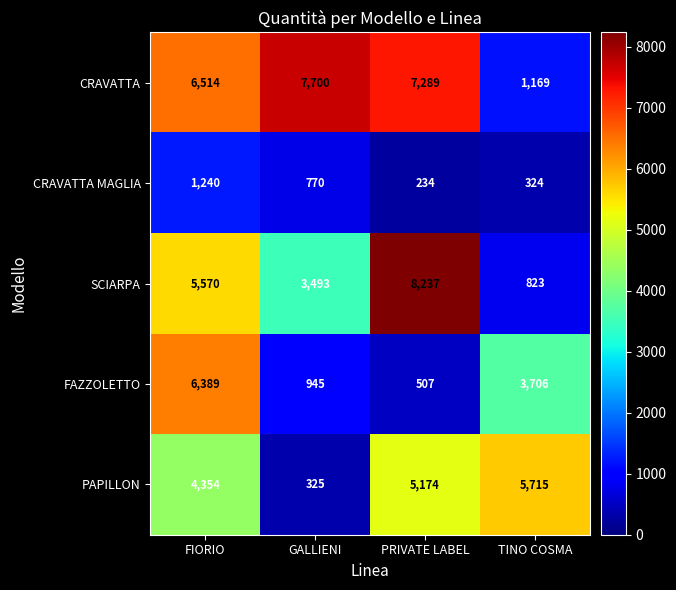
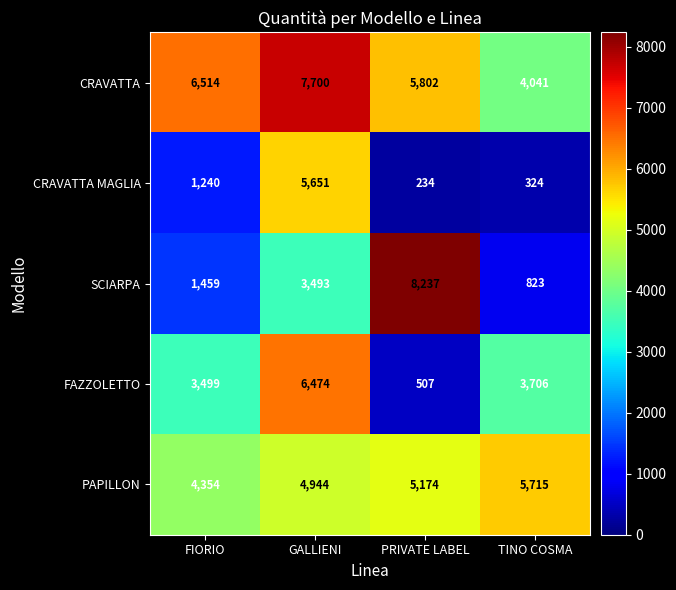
CRAVATTA, PRIVATE LABEL: 7,289 -> 5,802
CRAVATTA, TINO COSMA: 1,169 -> 4,041
CRAVATTA MAGLIA, GALLIENI: 770 -> 5,651
SCIARPA, FIORIO: 5,570 -> 1,459
FAZZOLETTO, FIORIO: 6,389 -> 3,499
FAZZOLETTO, GALLIENI: 945 -> 6,474
PAPILLON, GALLIENI: 325 -> 4,944
